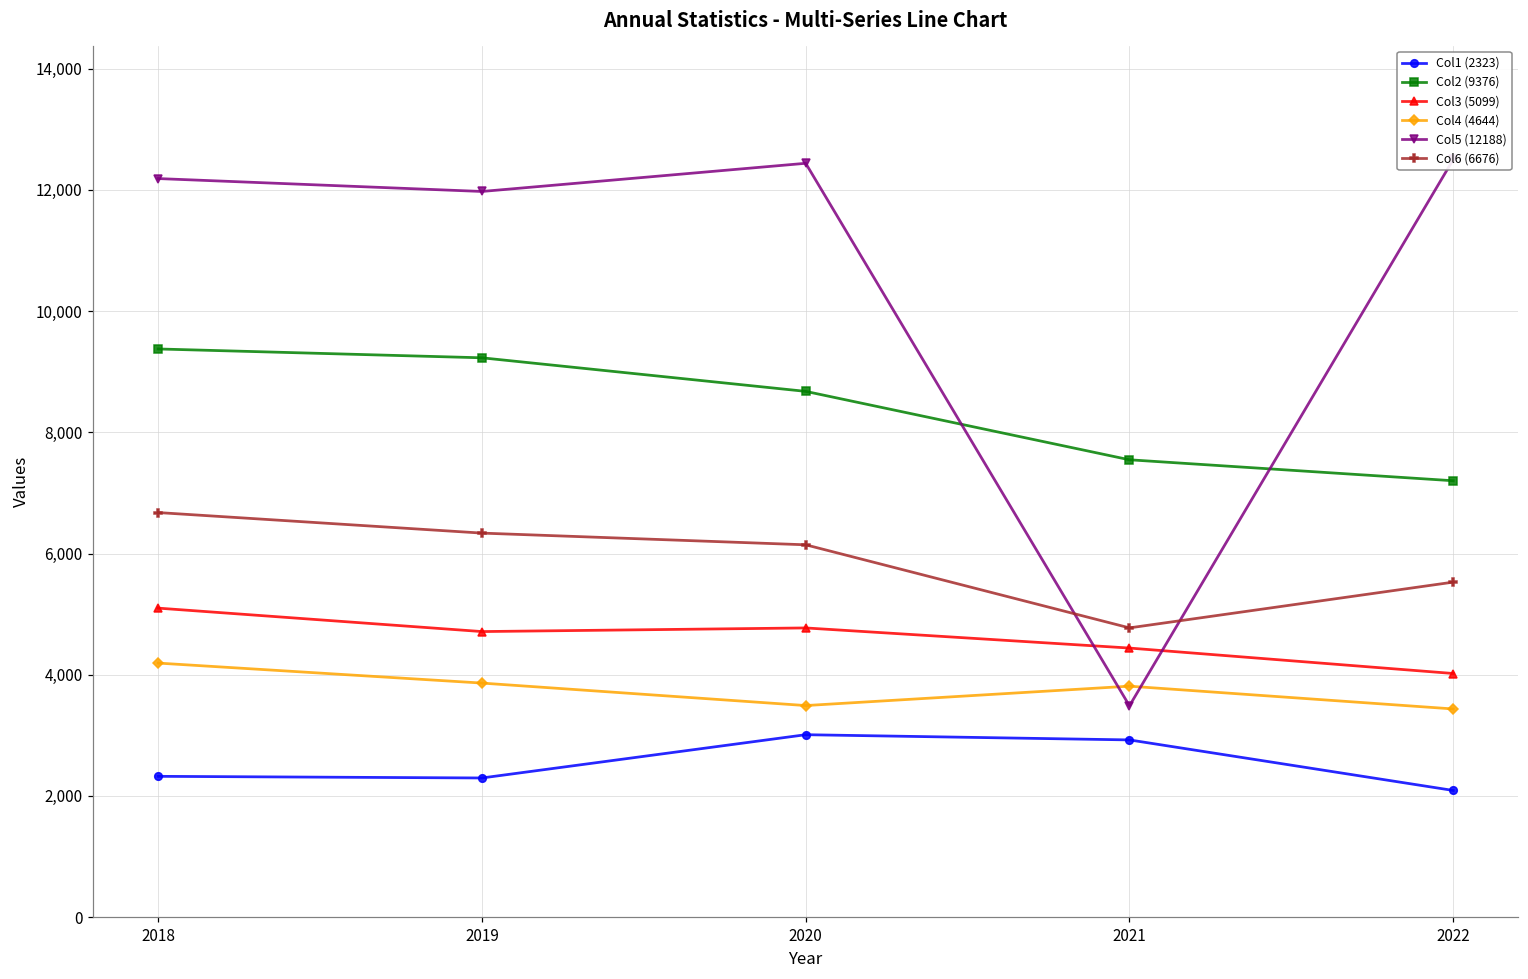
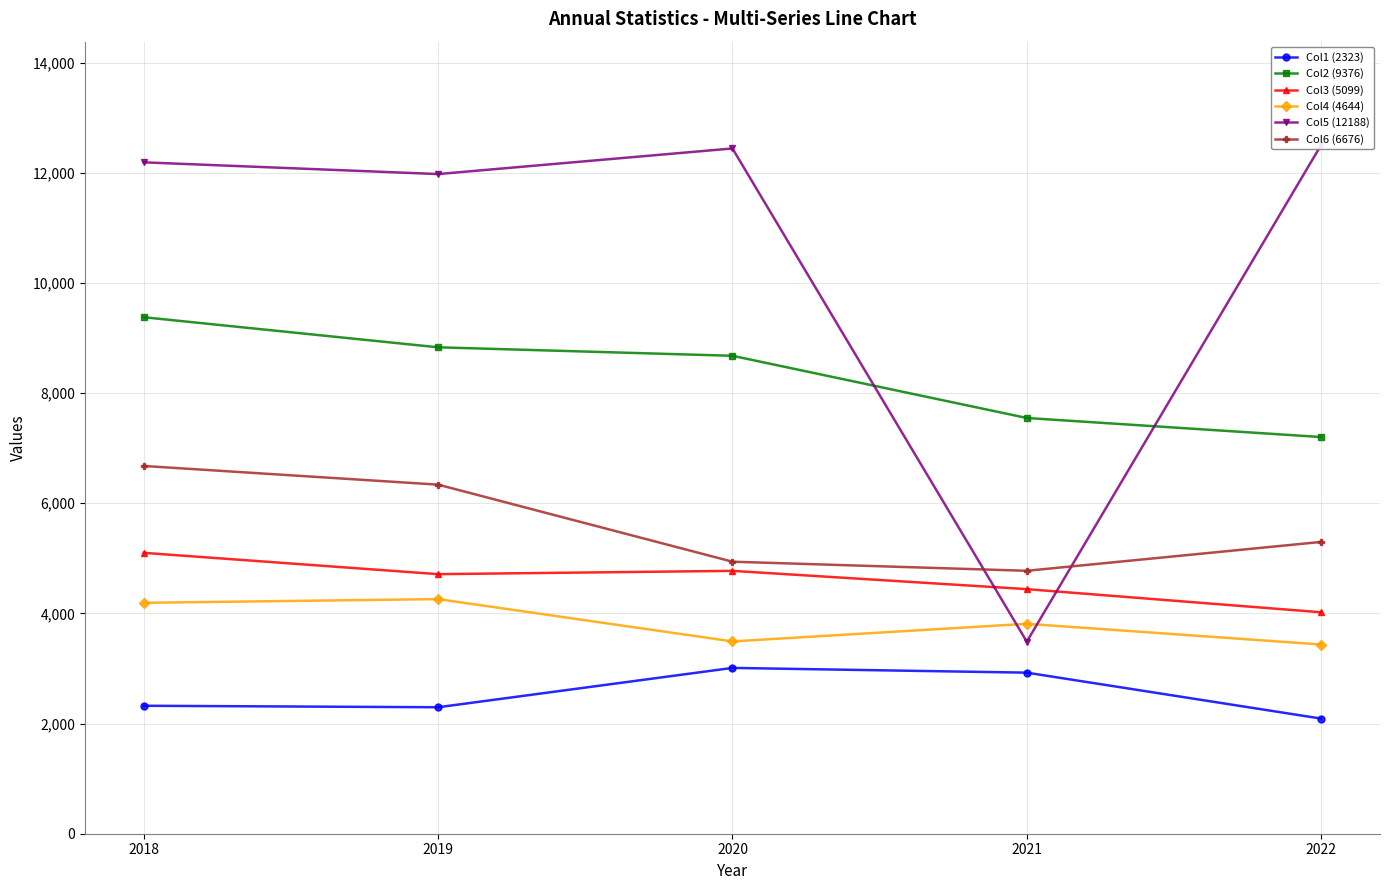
Col2 (9376), 2019: 9,200 -> 8,800
Col4 (4644), 2019: 3,900 -> 4,300
Col6 (6676), 2020: 6,100 -> 4,900
Col6 (6676), 2022: 5,500 -> 5,300
